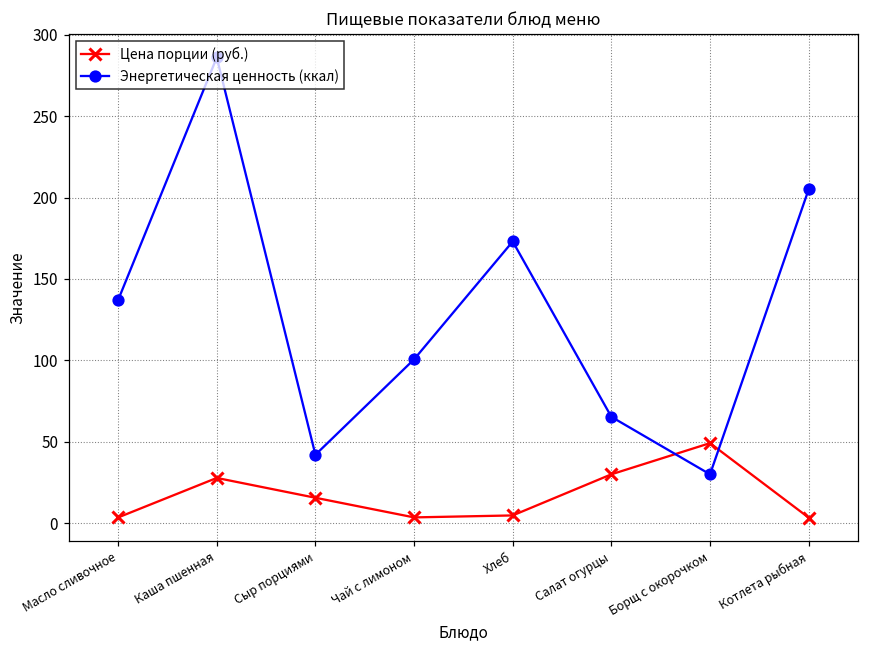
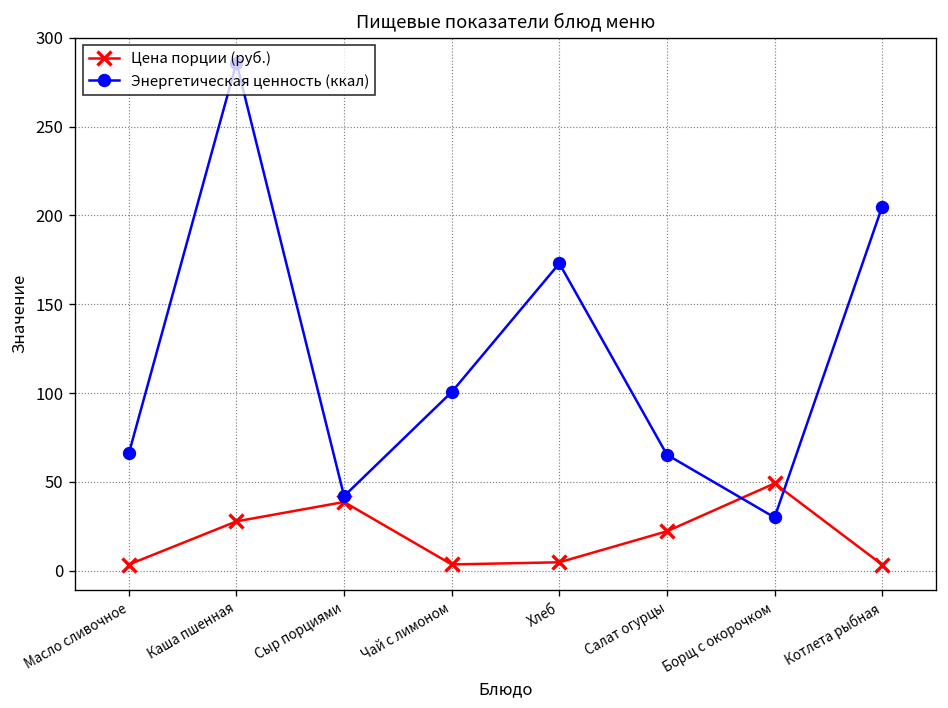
Энергетическая ценность (ккал), Масло сливочное: 137 -> 66
Цена порции (руб.), Сыр порциями: 16 -> 39
Цена порции (руб.), Салат огурцы: 30 -> 22
